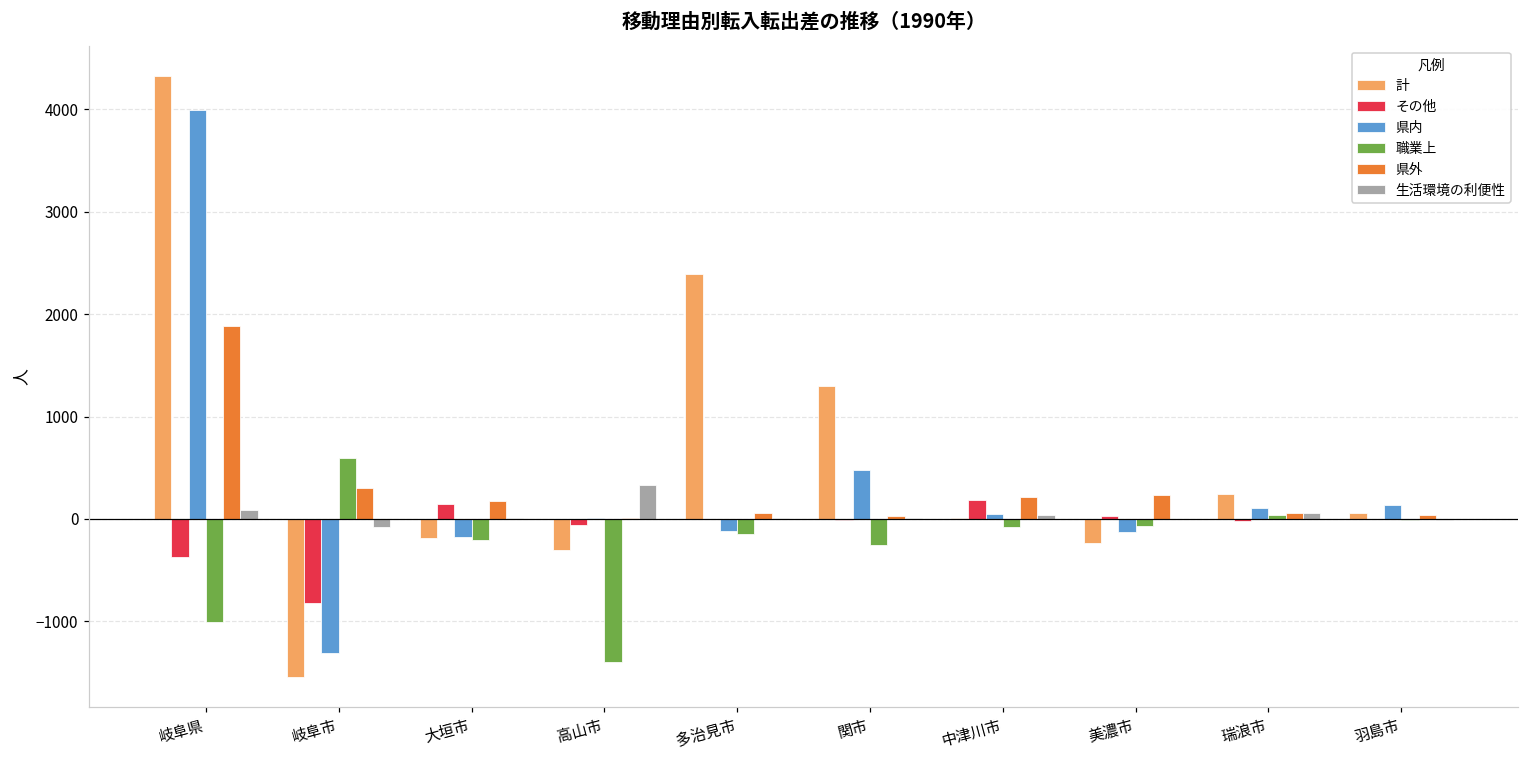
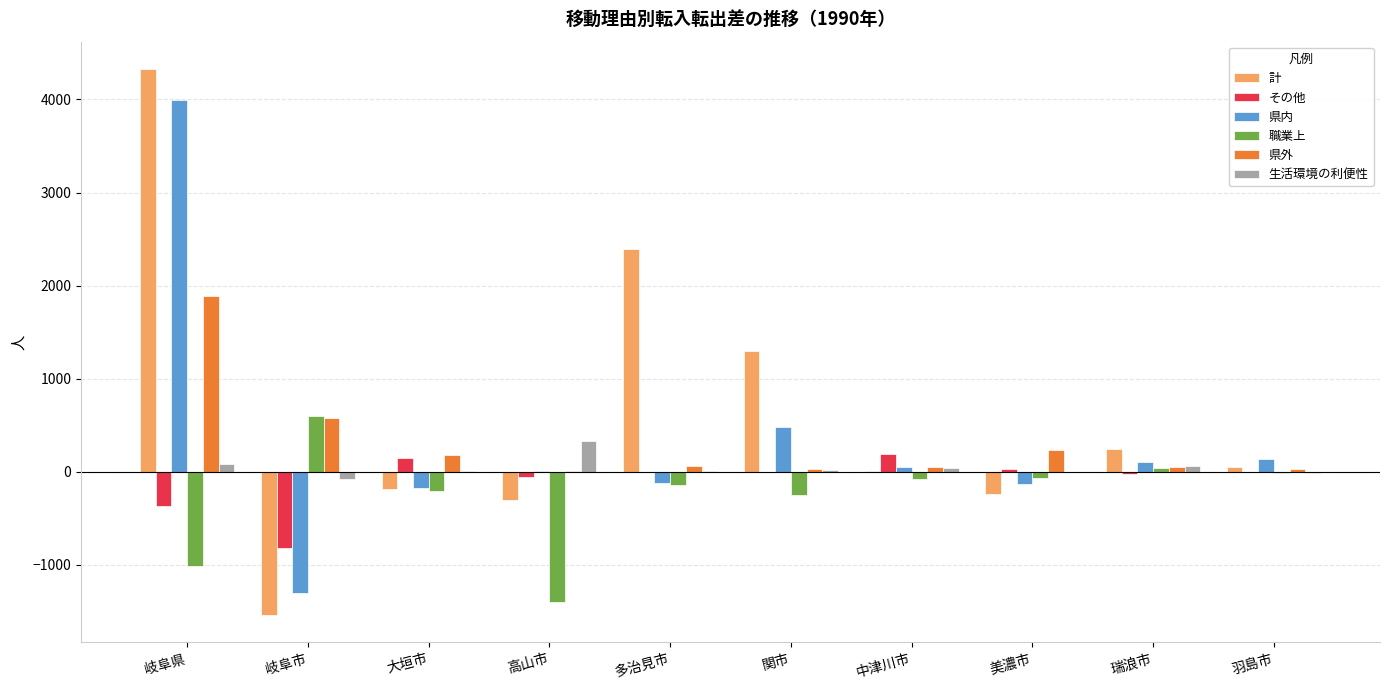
県外, 岐阜市: 300 -> 600
県外, 中津川市: 200 -> 100
